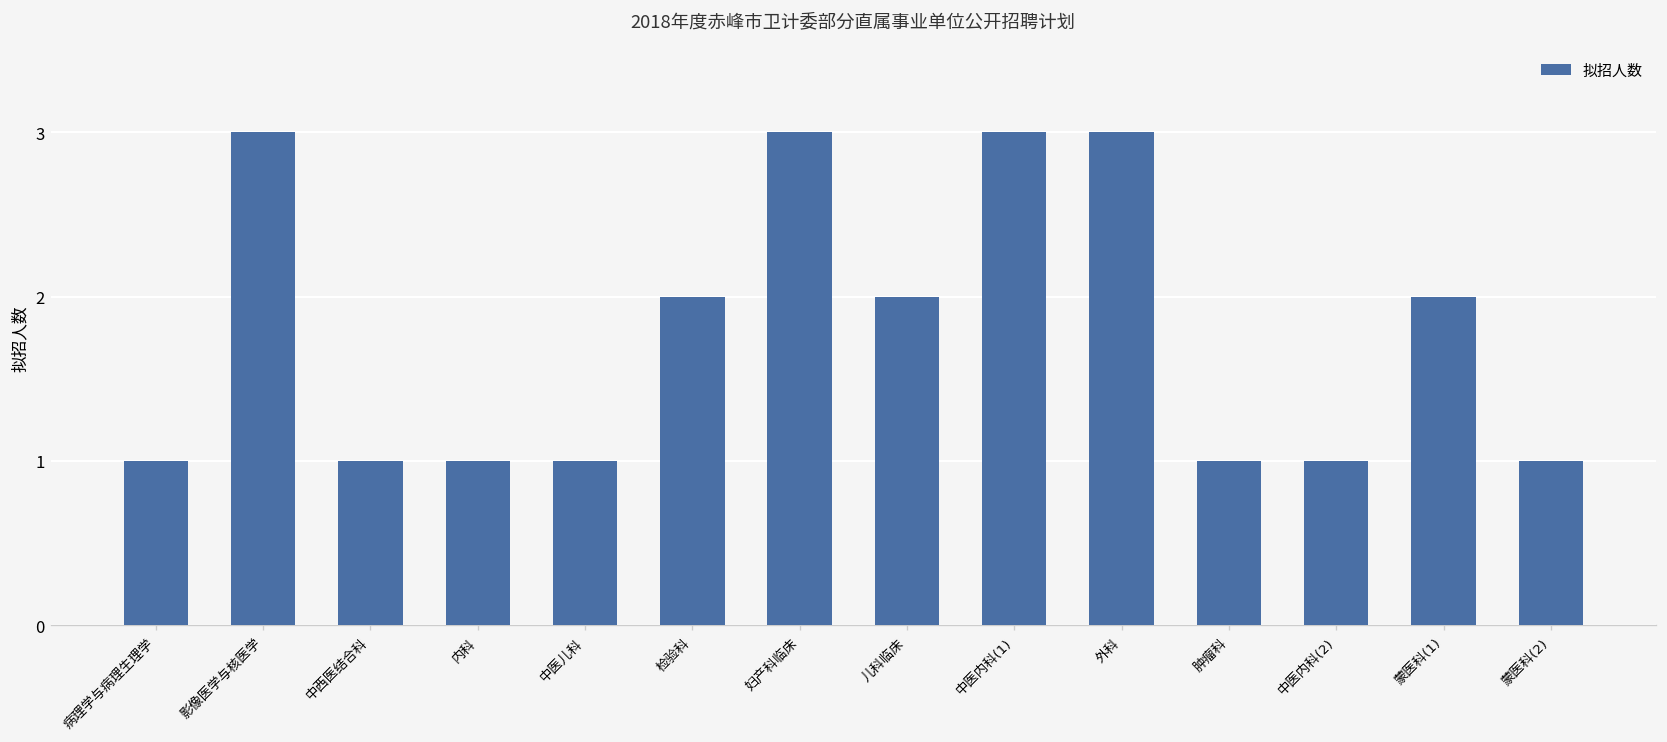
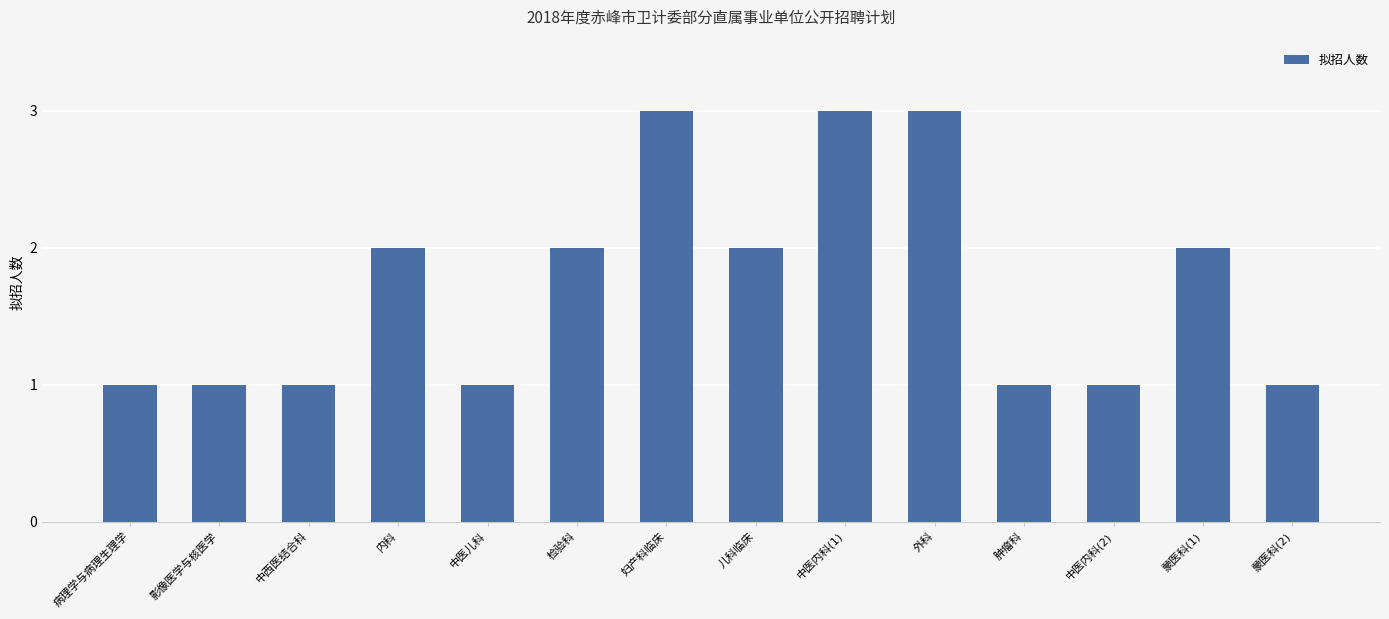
影像医学与核医学: 3 -> 1
内科: 1 -> 2
